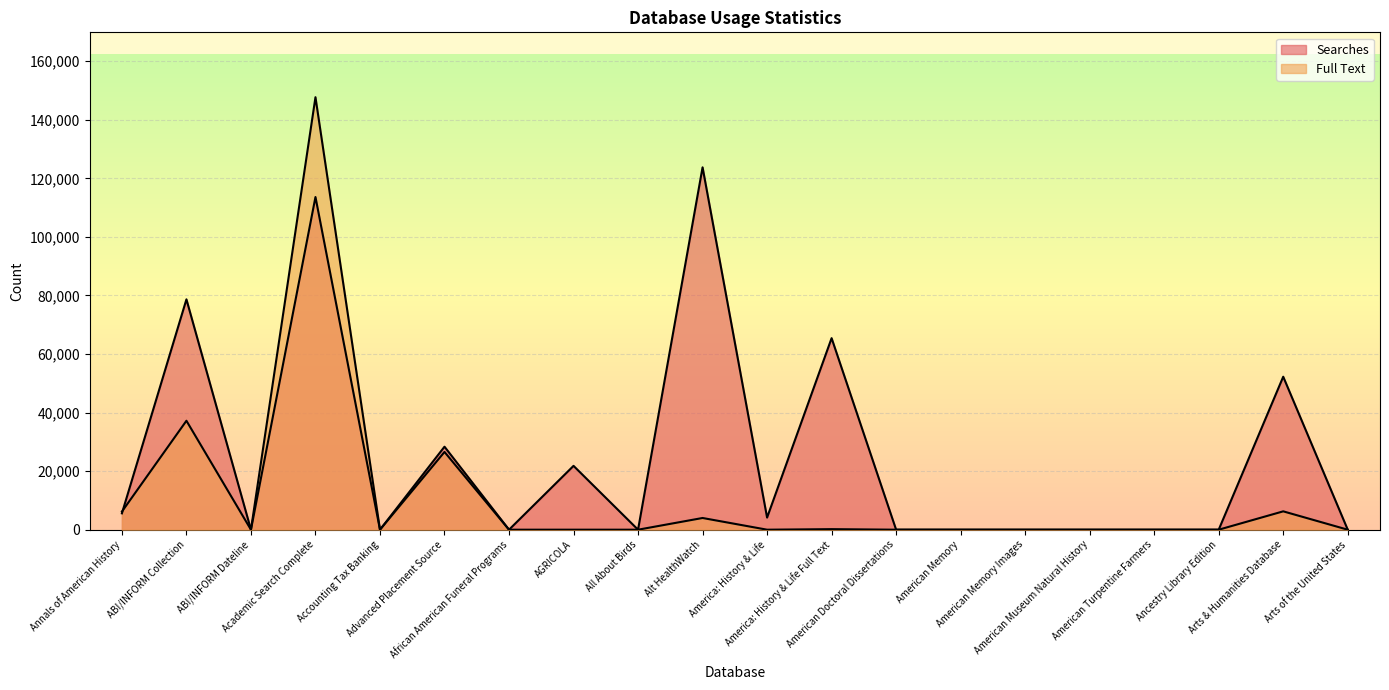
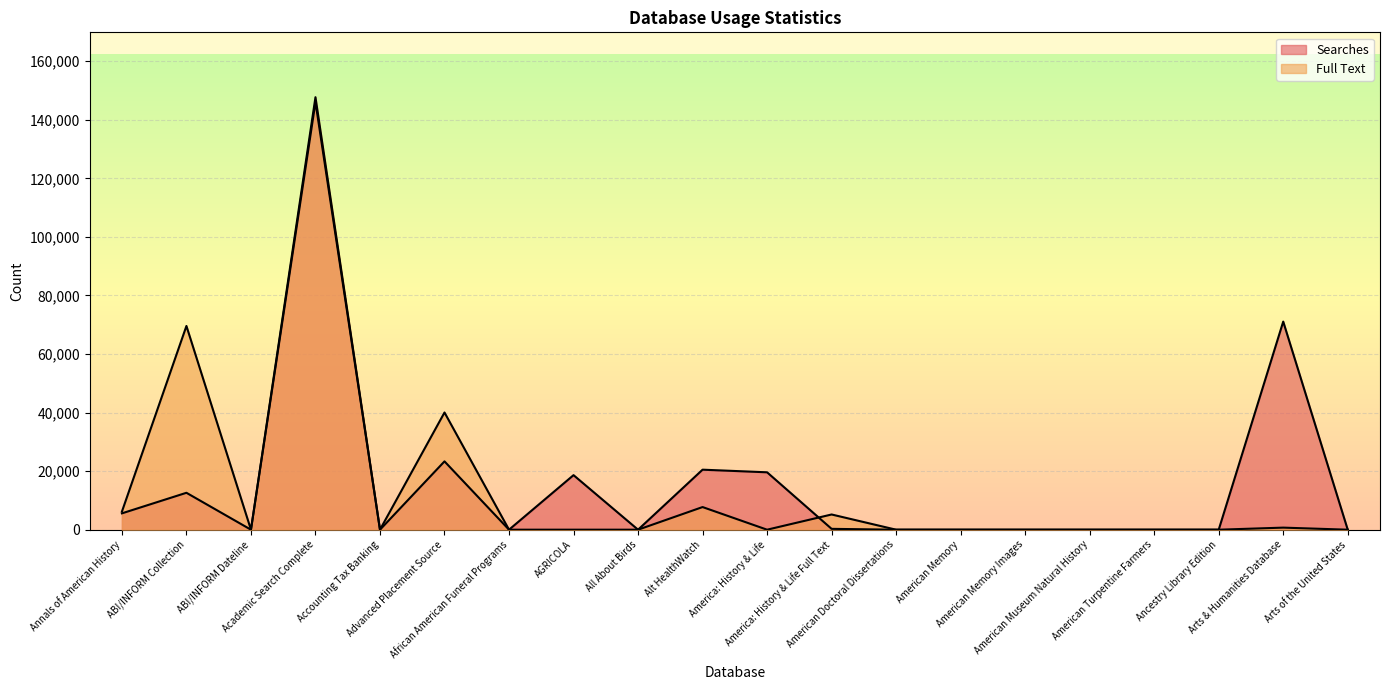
Searches, ABI/INFORM Collection: 79,000 -> 13,000
Full Text, ABI/INFORM Collection: 37,000 -> 70,000
Searches, Academic Search Complete: 114,000 -> 146,000
Searches, Advanced Placement Source: 28,000 -> 23,000
Full Text, Advanced Placement Source: 27,000 -> 40,000
Searches, AGRICOLA: 22,000 -> 19,000
Searches, Alt HealthWatch: 124,000 -> 20,000
Full Text, Alt HealthWatch: 4,000 -> 8,000
Searches, America: History & Life: 4,000 -> 20,000
Searches, America: History & Life Full Text: 65,000 -> 0
Full Text, America: History & Life Full Text: 0 -> 5,000
Searches, Arts & Humanities Database: 52,000 -> 71,000
Full Text, Arts & Humanities Database: 6,000 -> 1,000
